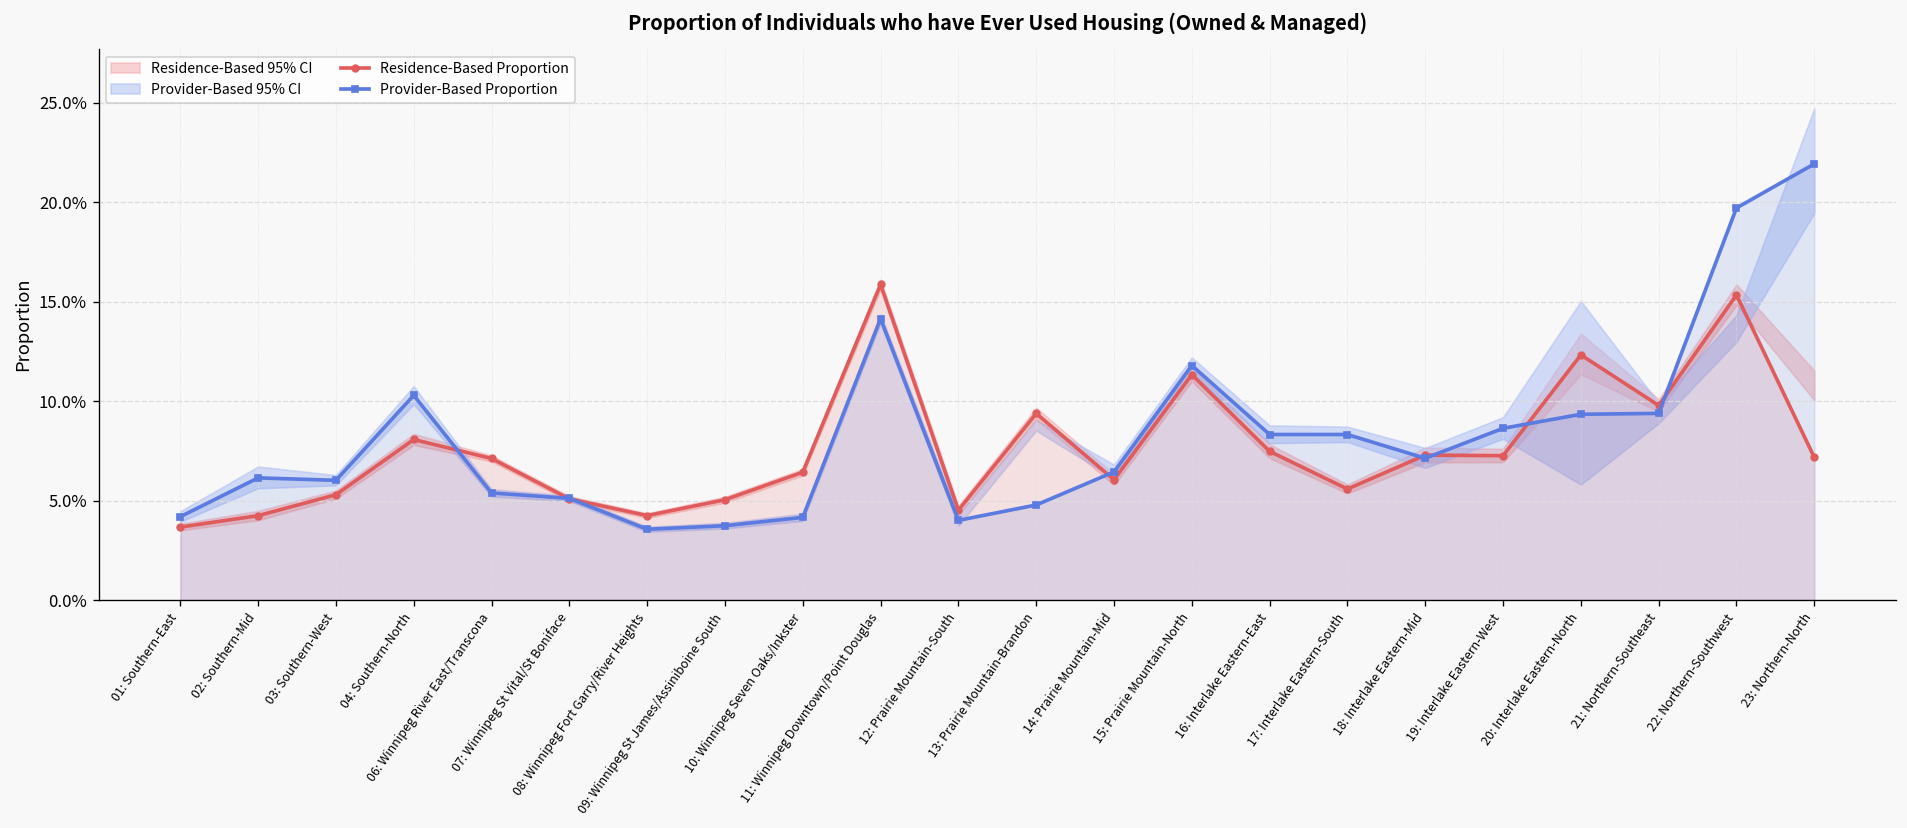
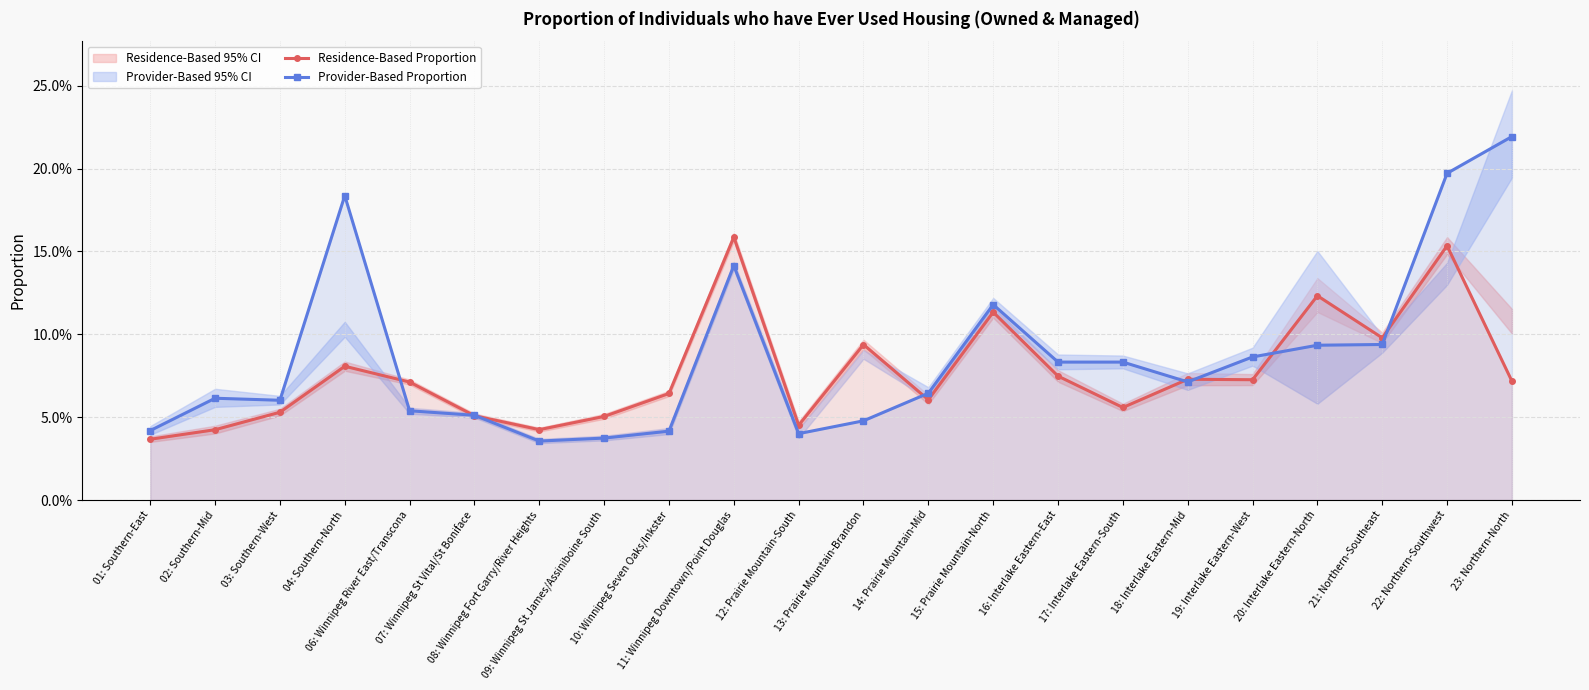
Provider-Based Proportion, 04: Southern-North: 10.3% -> 18.4%
